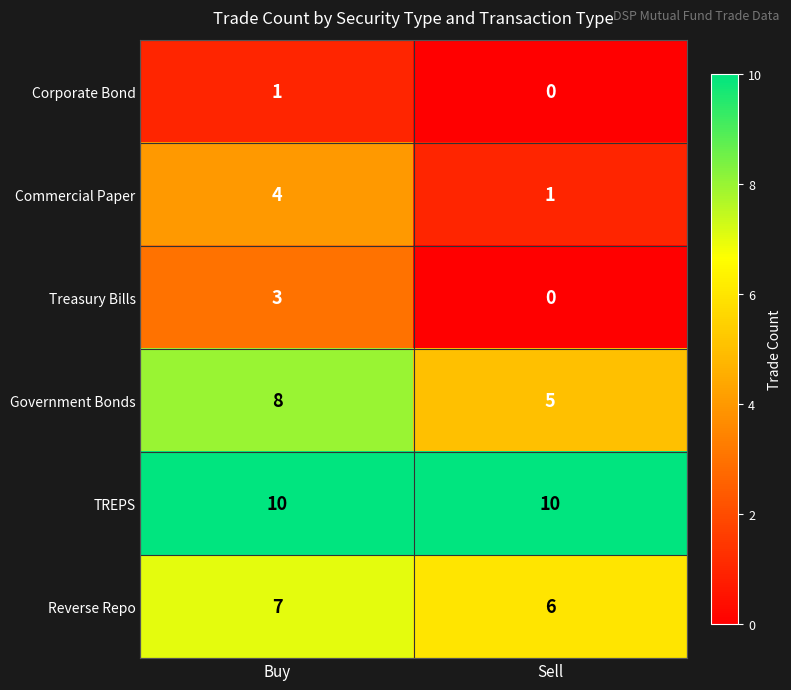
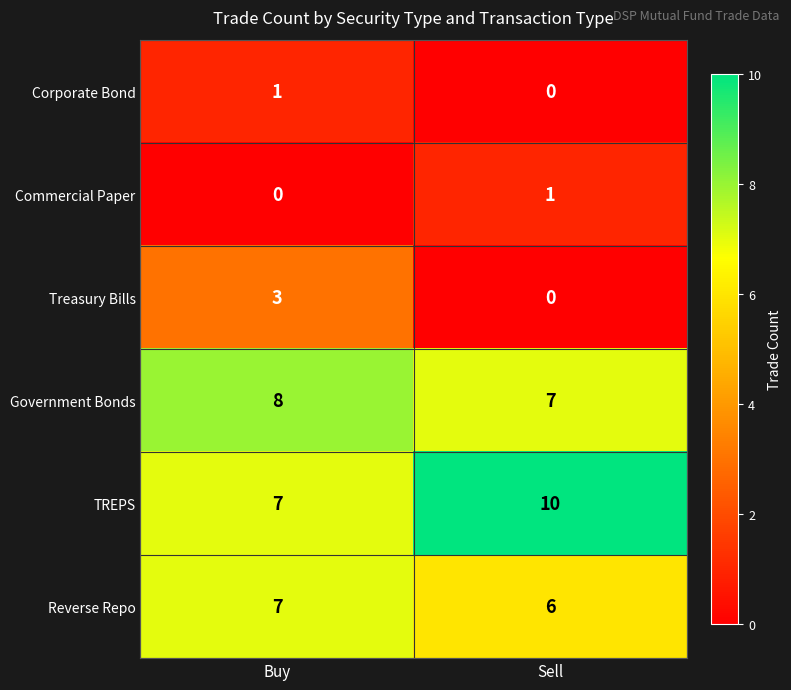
Commercial Paper, Buy: 4 -> 0
Government Bonds, Sell: 5 -> 7
TREPS, Buy: 10 -> 7
